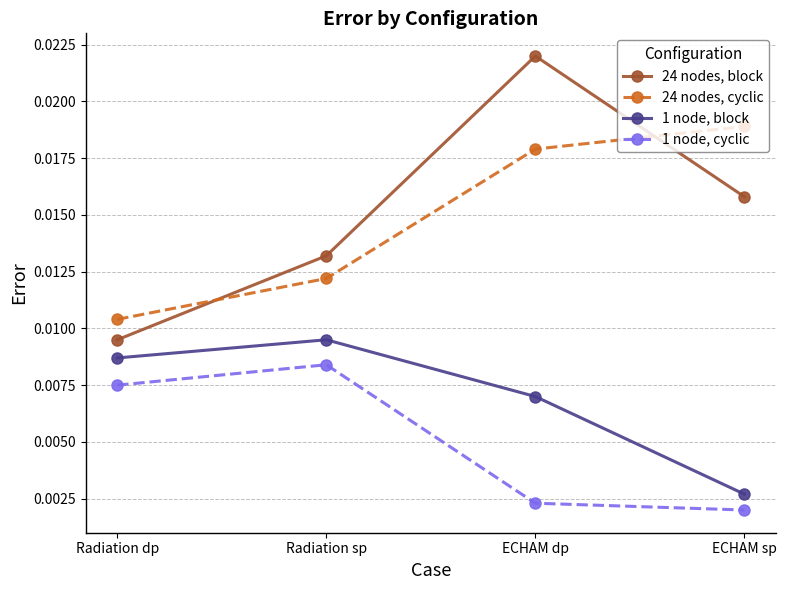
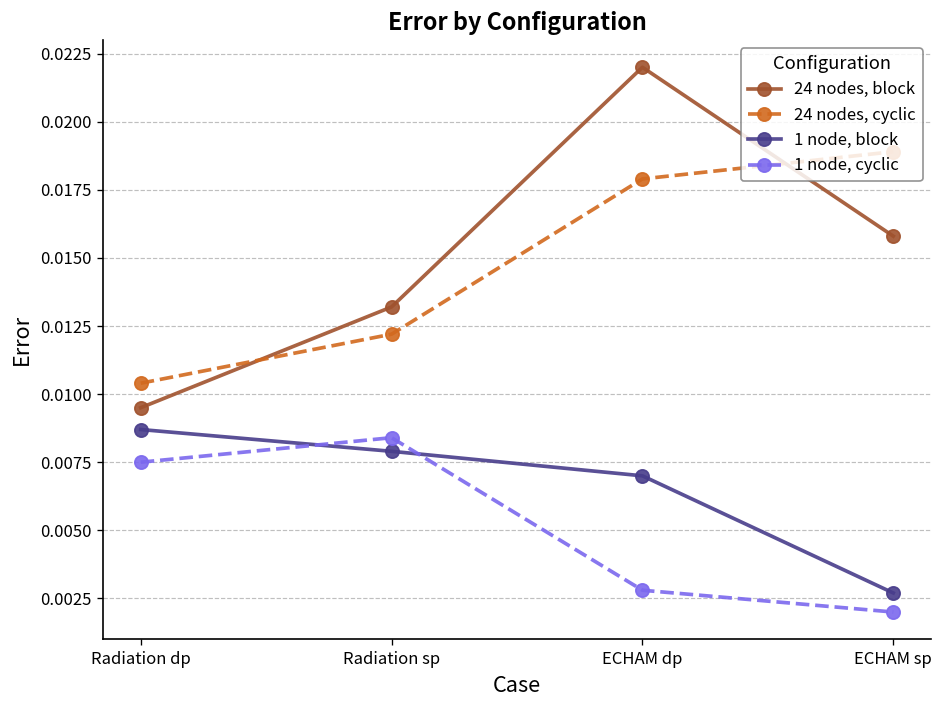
1 node, block, Radiation sp: 0.0095 -> 0.0079
1 node, cyclic, ECHAM dp: 0.0023 -> 0.0028
